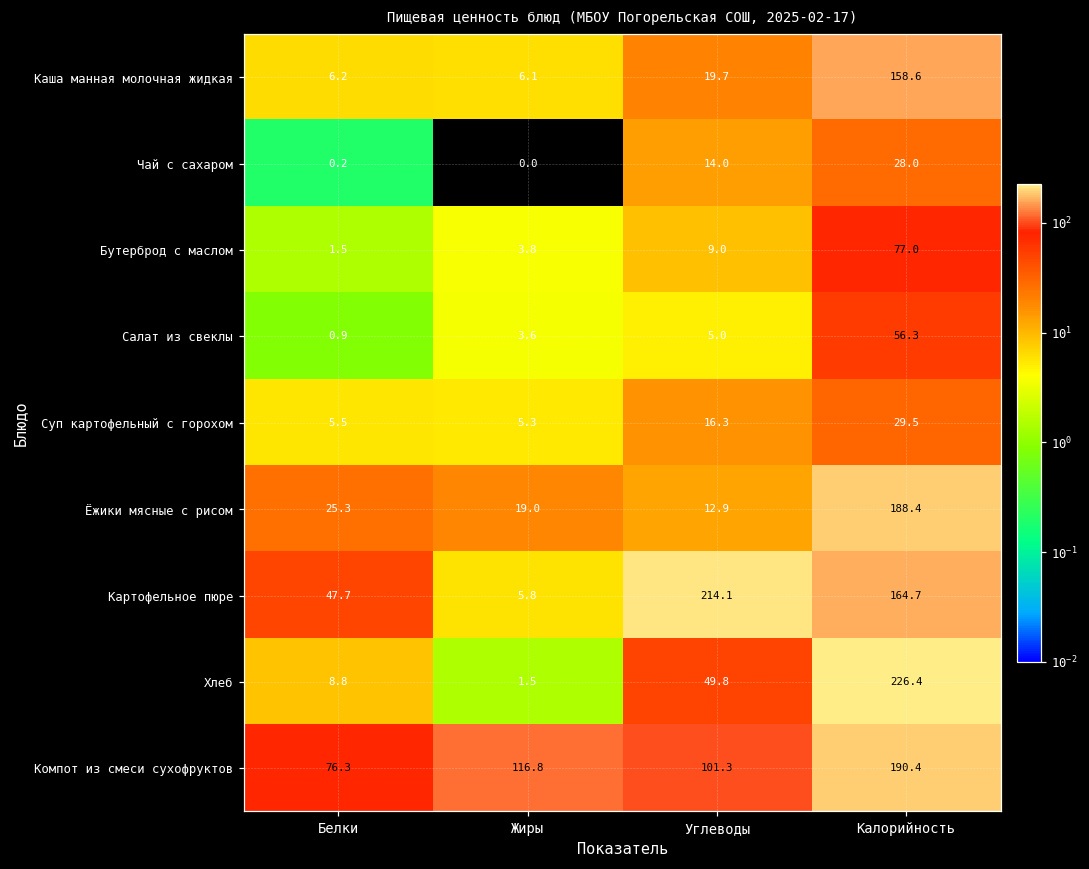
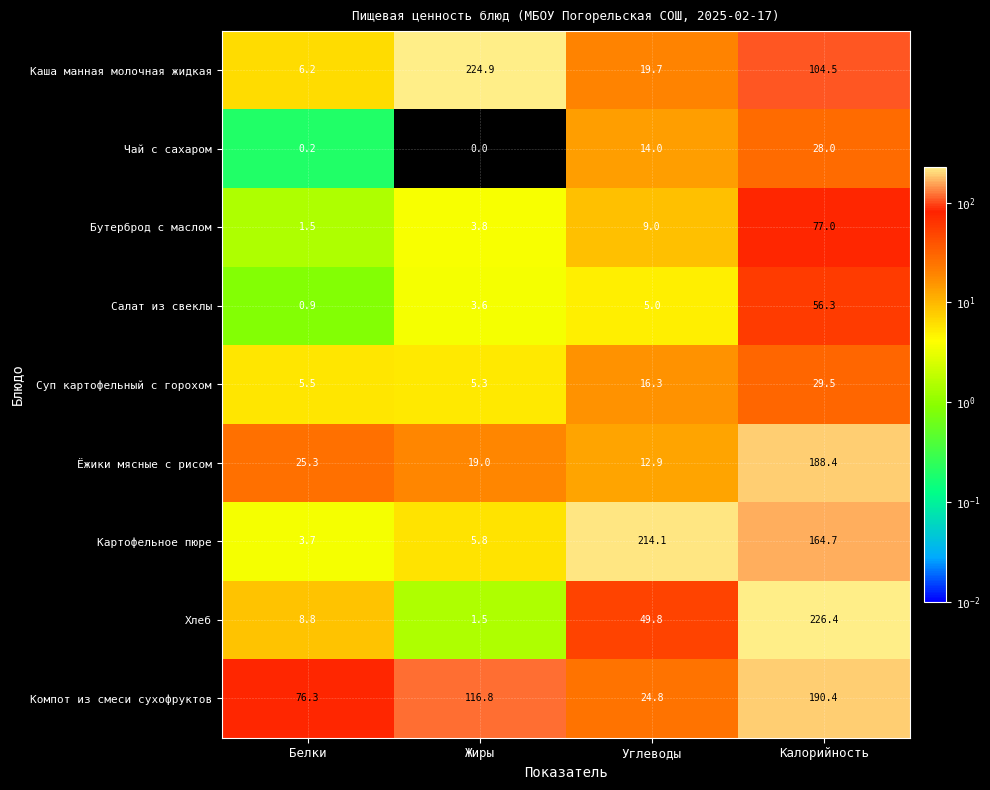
Каша манная молочная жидкая, Жиры: 6.1 -> 224.9
Каша манная молочная жидкая, Калорийность: 158.6 -> 104.5
Картофельное пюре, Белки: 47.7 -> 3.7
Компот из смеси сухофруктов, Углеводы: 101.3 -> 24.8
